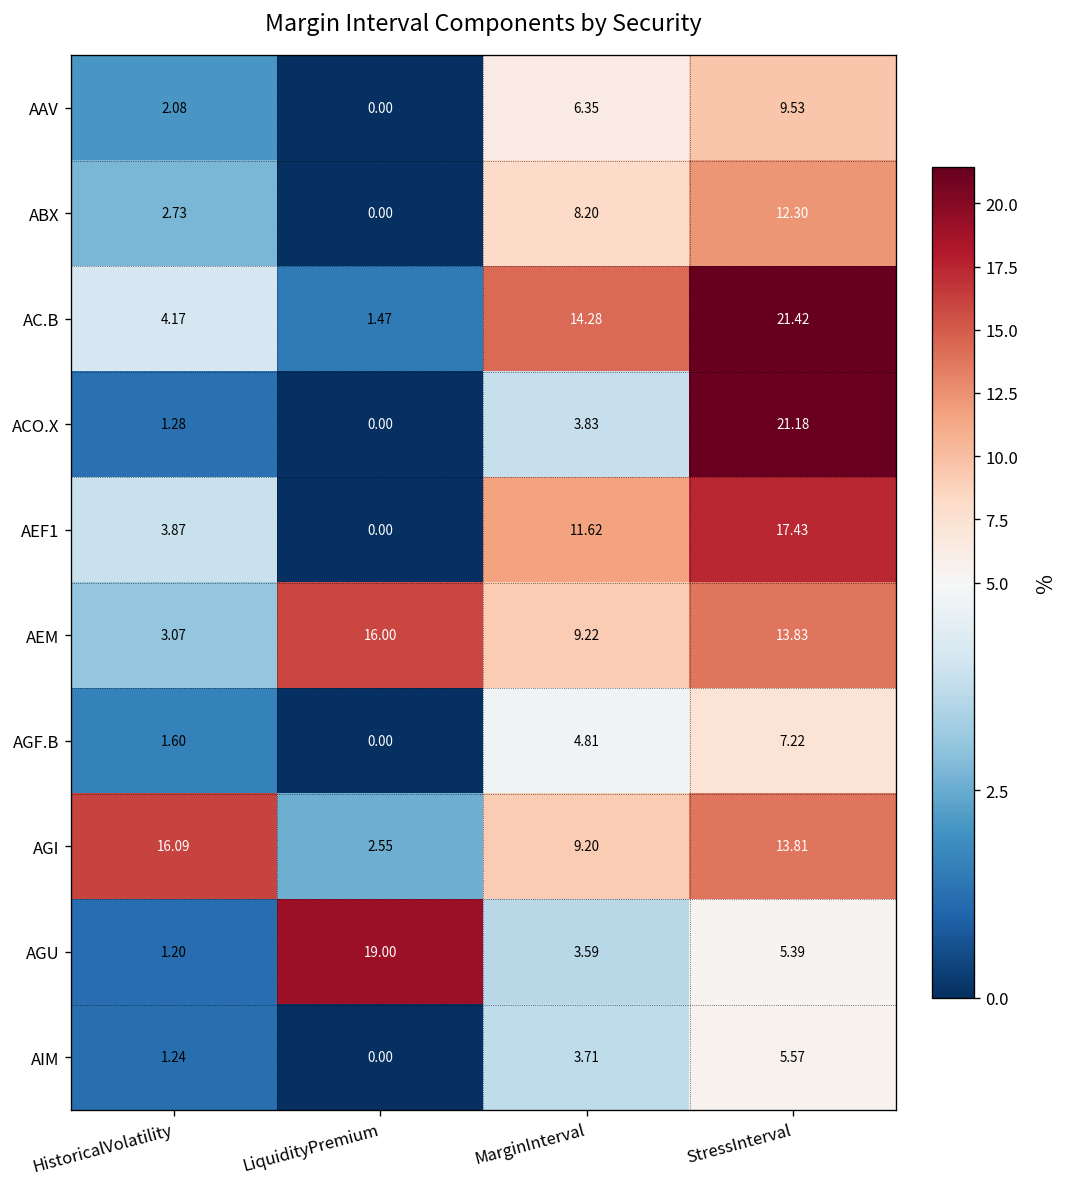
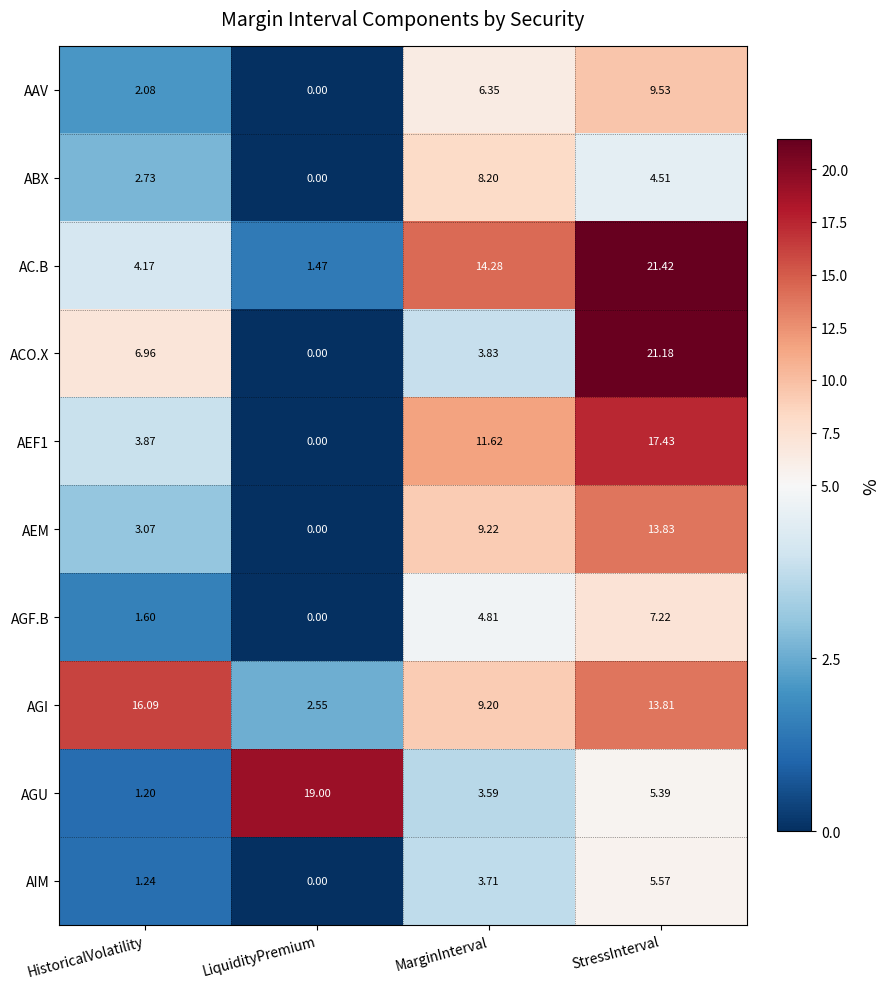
ABX, StressInterval: 12.30 -> 4.51
ACO.X, HistoricalVolatility: 1.28 -> 6.96
AEM, LiquidityPremium: 16.00 -> 0.00
